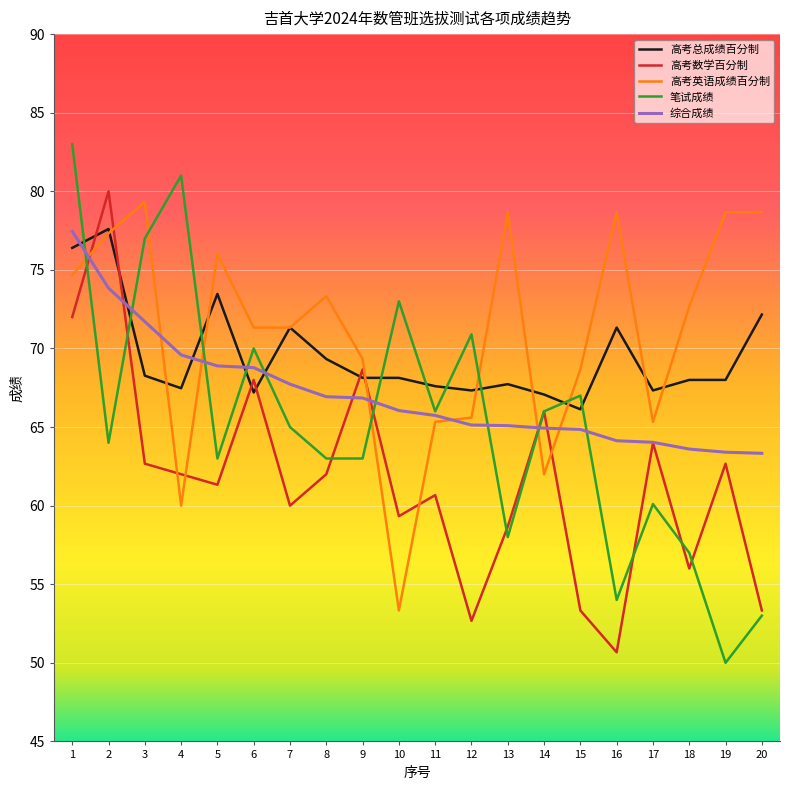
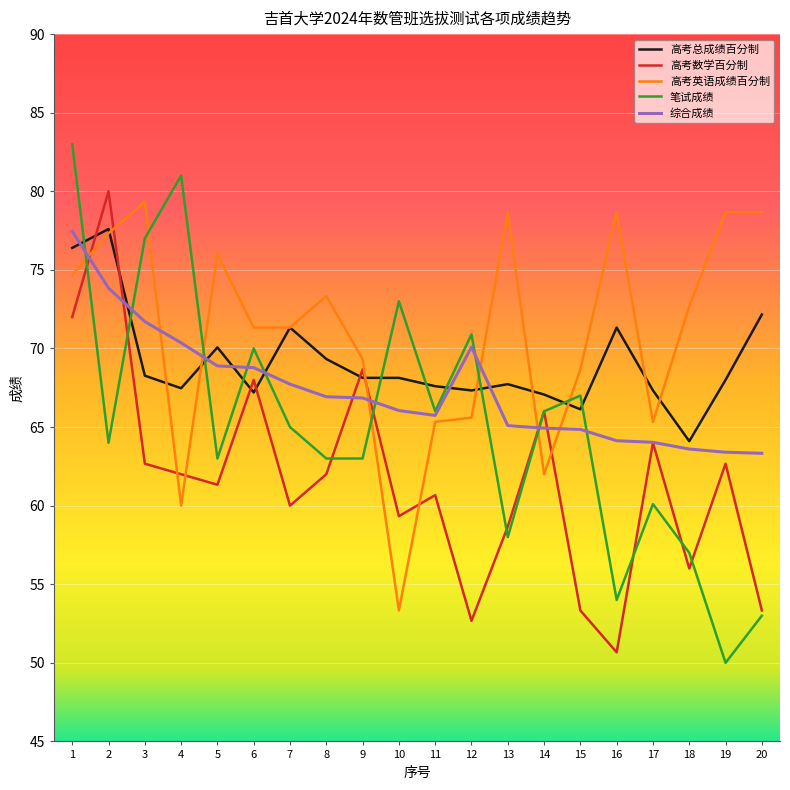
综合成绩, 4: 69.6 -> 70.4
高考总成绩百分制, 5: 73.5 -> 70.1
综合成绩, 12: 65.1 -> 70.1
高考总成绩百分制, 18: 68.0 -> 64.1
